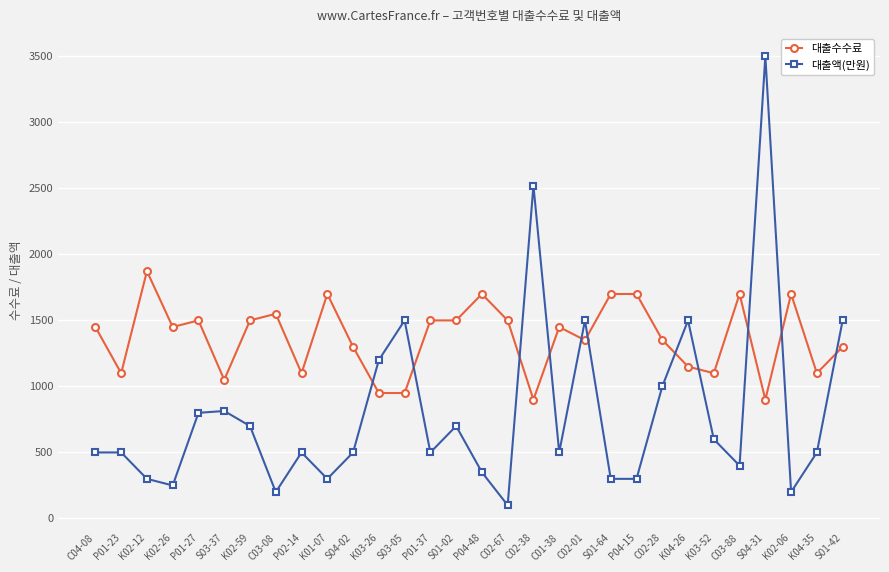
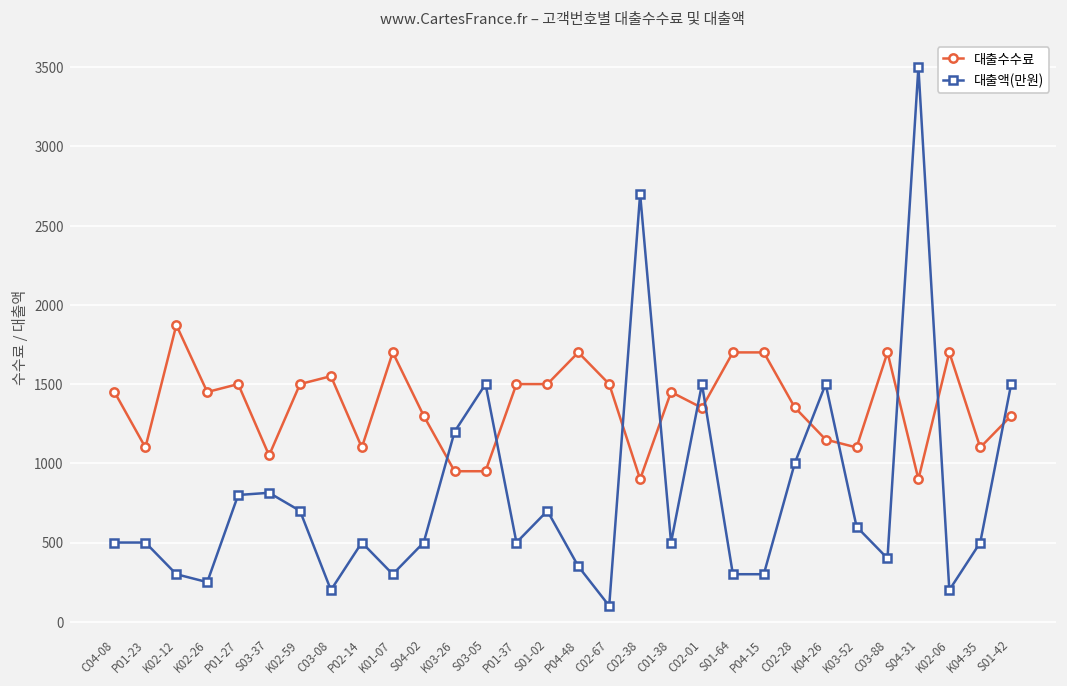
대출액(만원), C02-38: 2520 -> 2700
